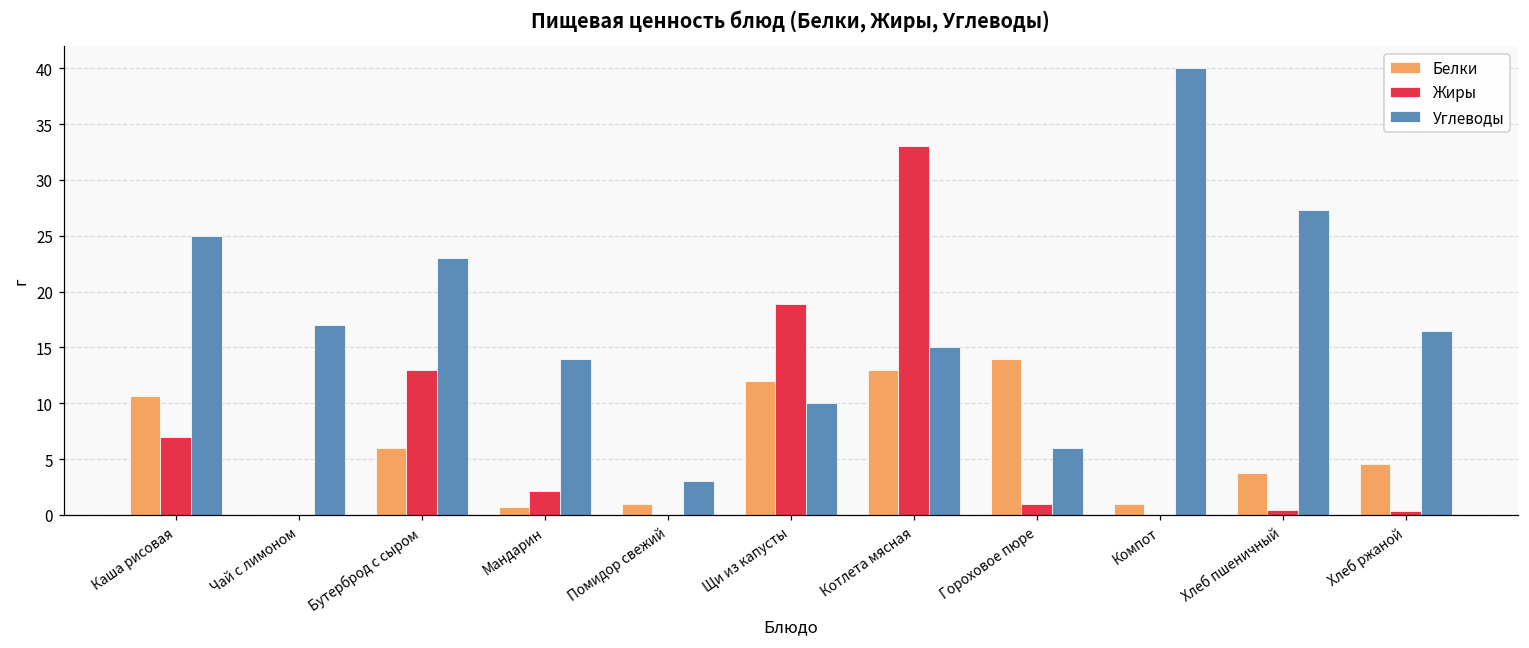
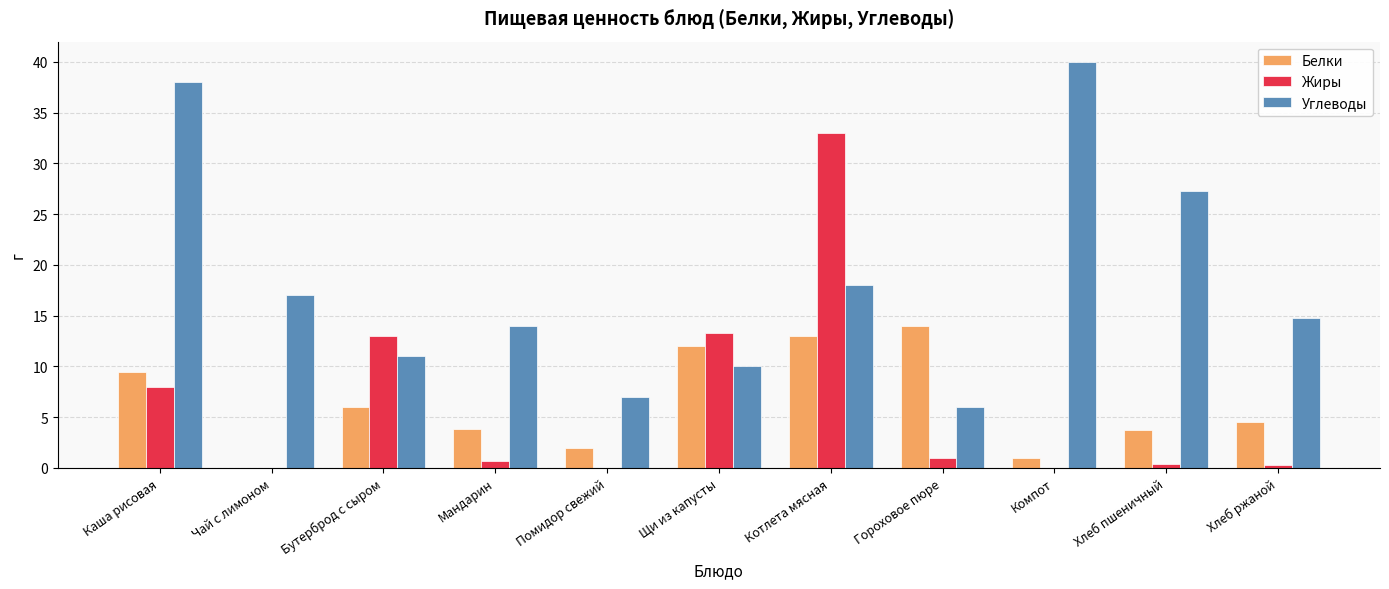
Белки, Каша рисовая: 10.7 -> 9.5
Жиры, Каша рисовая: 7 -> 8
Углеводы, Каша рисовая: 25 -> 38
Углеводы, Бутерброд с сыром: 23 -> 11
Белки, Мандарин: 0.7 -> 3.8
Жиры, Мандарин: 2.1 -> 0.7
Белки, Помидор свежий: 1 -> 2
Углеводы, Помидор свежий: 3 -> 7
Жиры, Щи из капусты: 18.9 -> 13.3
Углеводы, Котлета мясная: 15 -> 18
Углеводы, Хлеб ржаной: 16.5 -> 14.8
